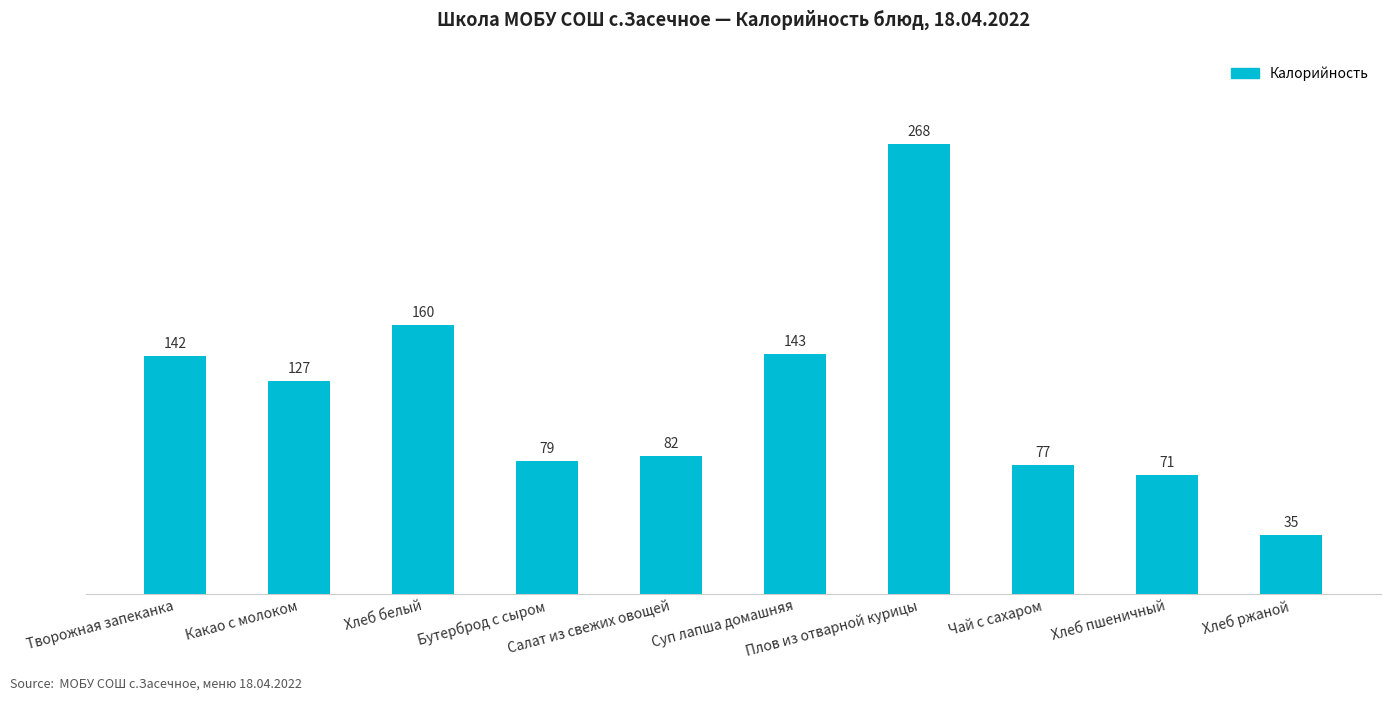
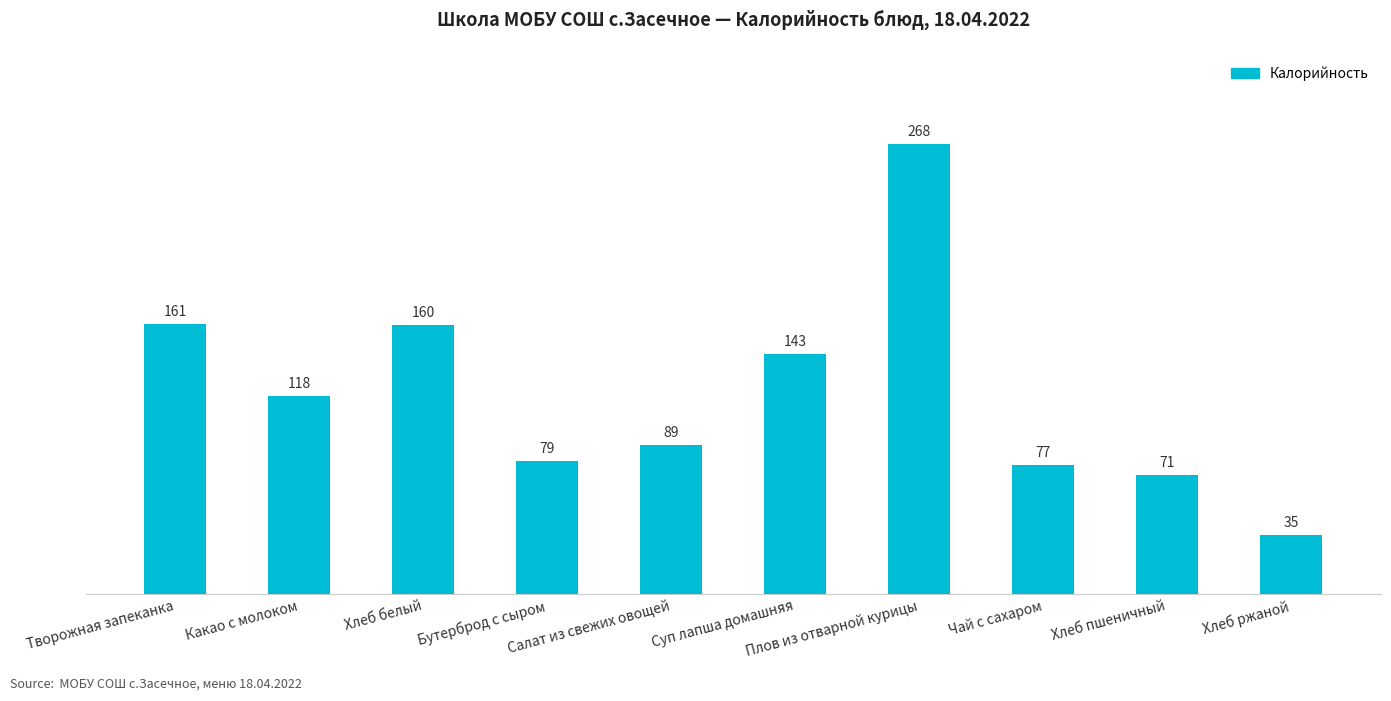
Творожная запеканка: 142 -> 161
Какао с молоком: 127 -> 118
Салат из свежих овощей: 82 -> 89
